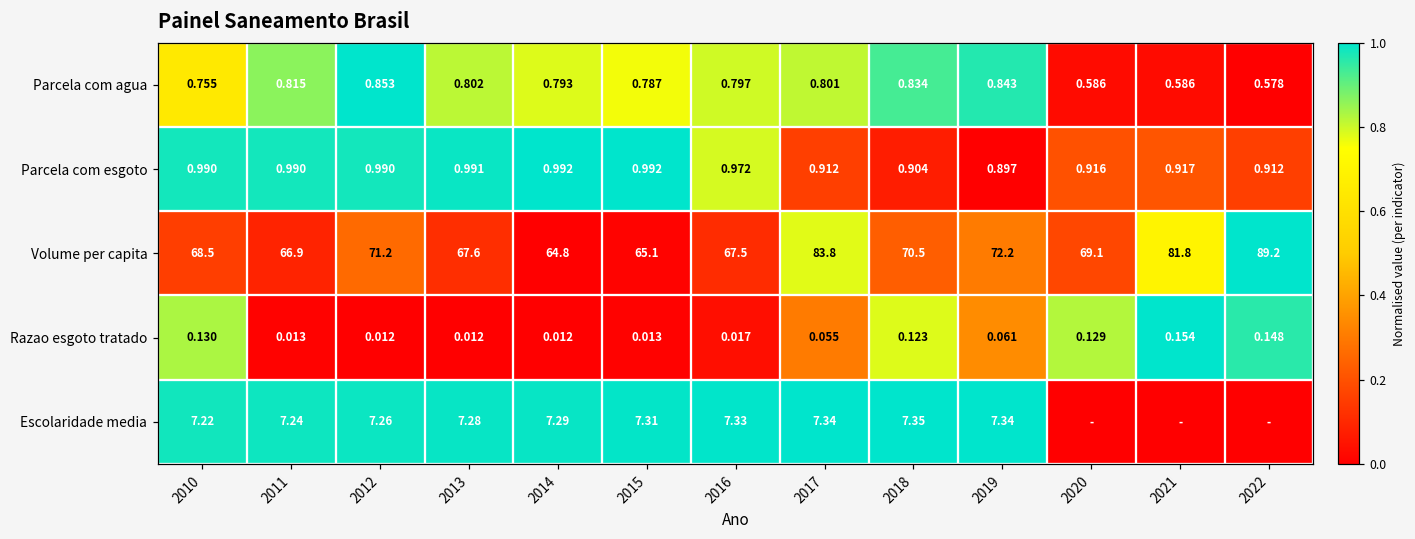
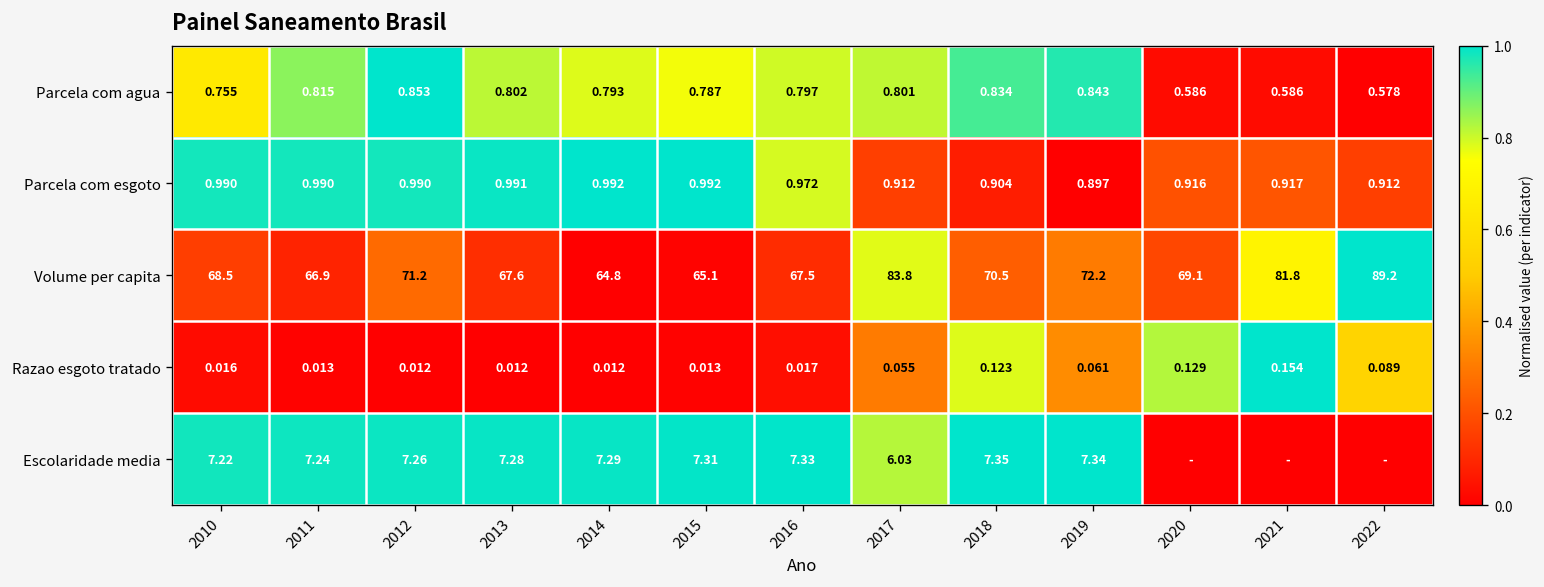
Razao esgoto tratado, 2010: 0.130 -> 0.016
Razao esgoto tratado, 2022: 0.148 -> 0.089
Escolaridade media, 2017: 7.34 -> 6.03
